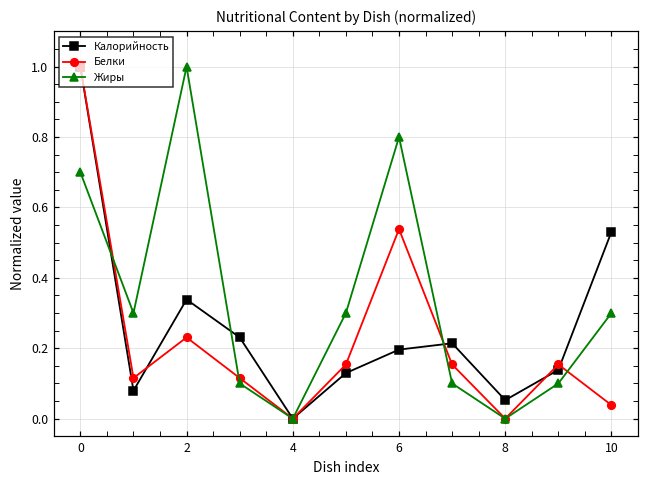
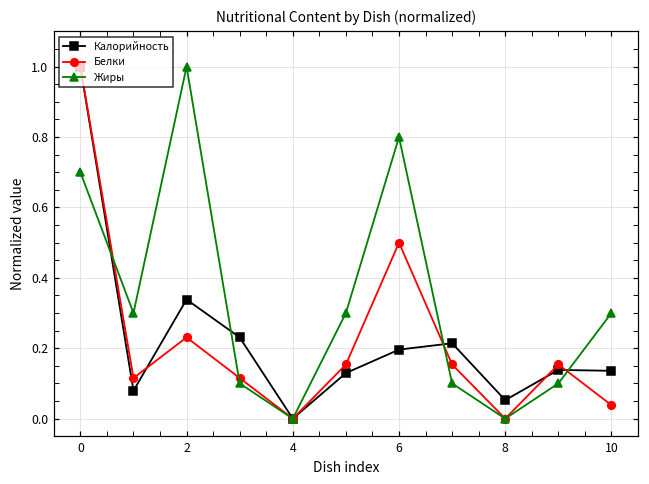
Белки, 6: 0.54 -> 0.50
Калорийность, 10: 0.53 -> 0.14
